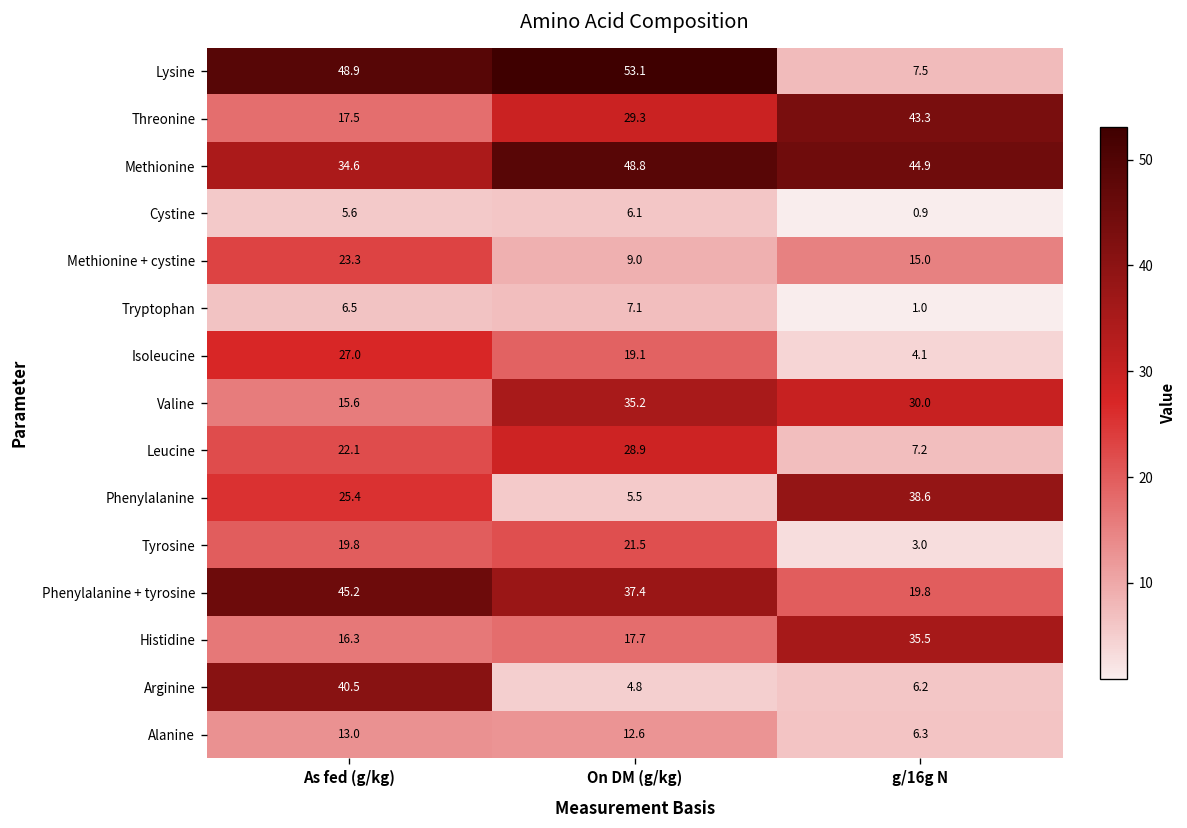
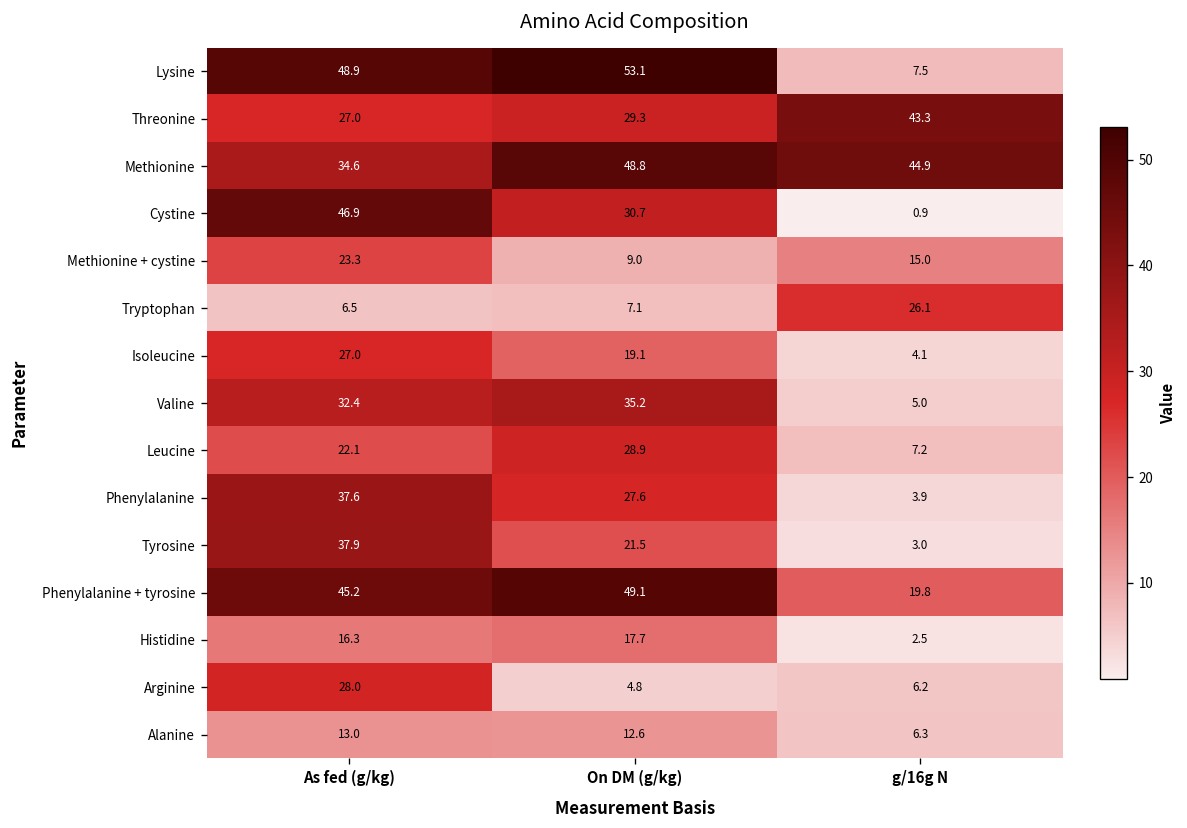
Threonine, As fed (g/kg): 17.5 -> 27.0
Cystine, As fed (g/kg): 5.6 -> 46.9
Cystine, On DM (g/kg): 6.1 -> 30.7
Tryptophan, g/16g N: 1.0 -> 26.1
Valine, As fed (g/kg): 15.6 -> 32.4
Valine, g/16g N: 30.0 -> 5.0
Phenylalanine, As fed (g/kg): 25.4 -> 37.6
Phenylalanine, On DM (g/kg): 5.5 -> 27.6
Phenylalanine, g/16g N: 38.6 -> 3.9
Tyrosine, As fed (g/kg): 19.8 -> 37.9
Phenylalanine + tyrosine, On DM (g/kg): 37.4 -> 49.1
Histidine, g/16g N: 35.5 -> 2.5
Arginine, As fed (g/kg): 40.5 -> 28.0
